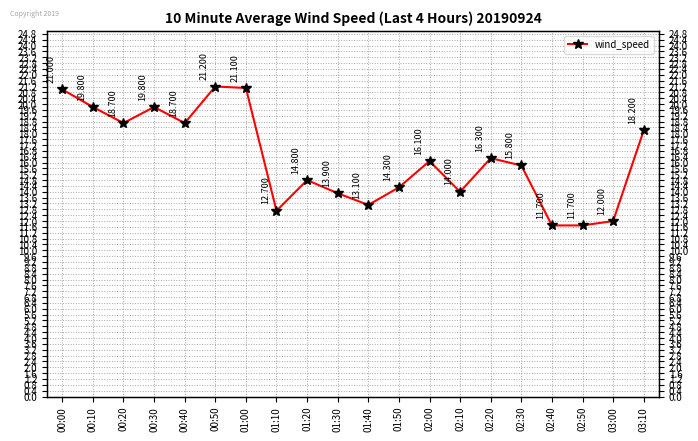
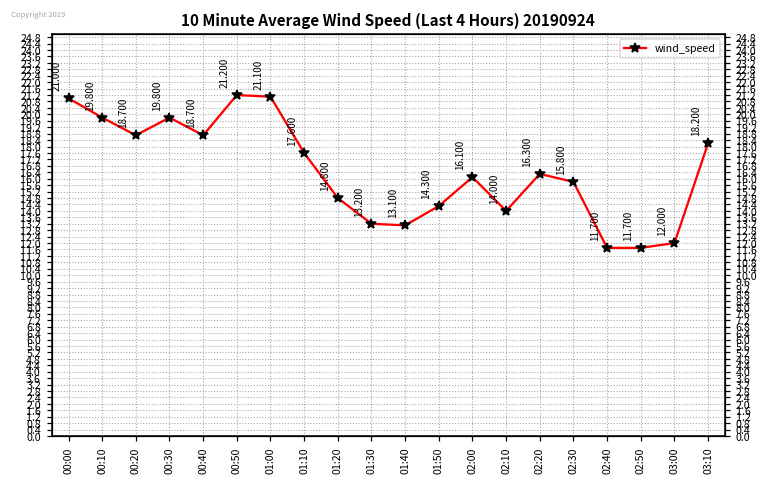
01:10: 12.700 -> 17.600
01:30: 13.900 -> 13.200
